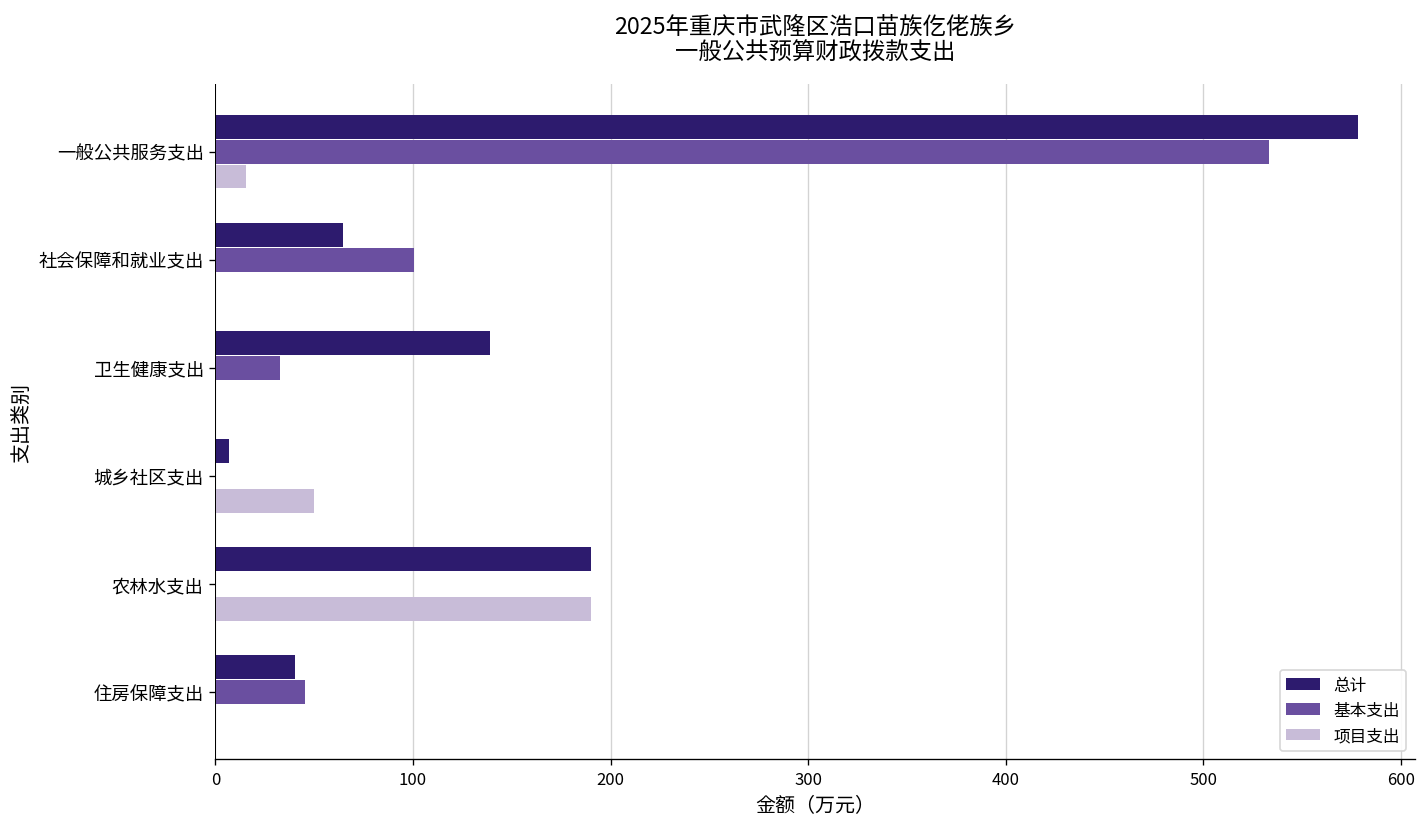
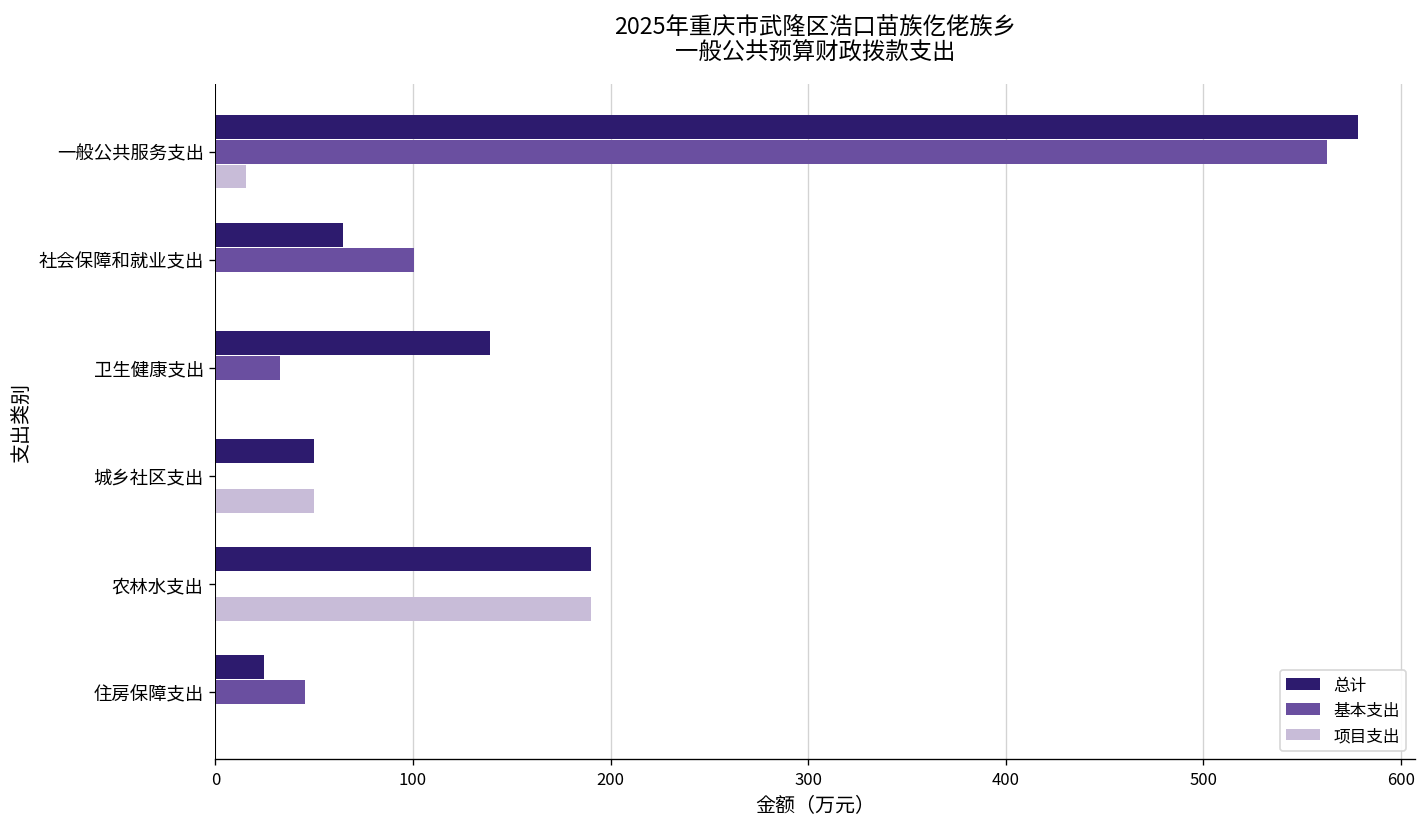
基本支出, 一般公共服务支出: 533 -> 563
总计, 城乡社区支出: 7 -> 50
总计, 住房保障支出: 40 -> 25
